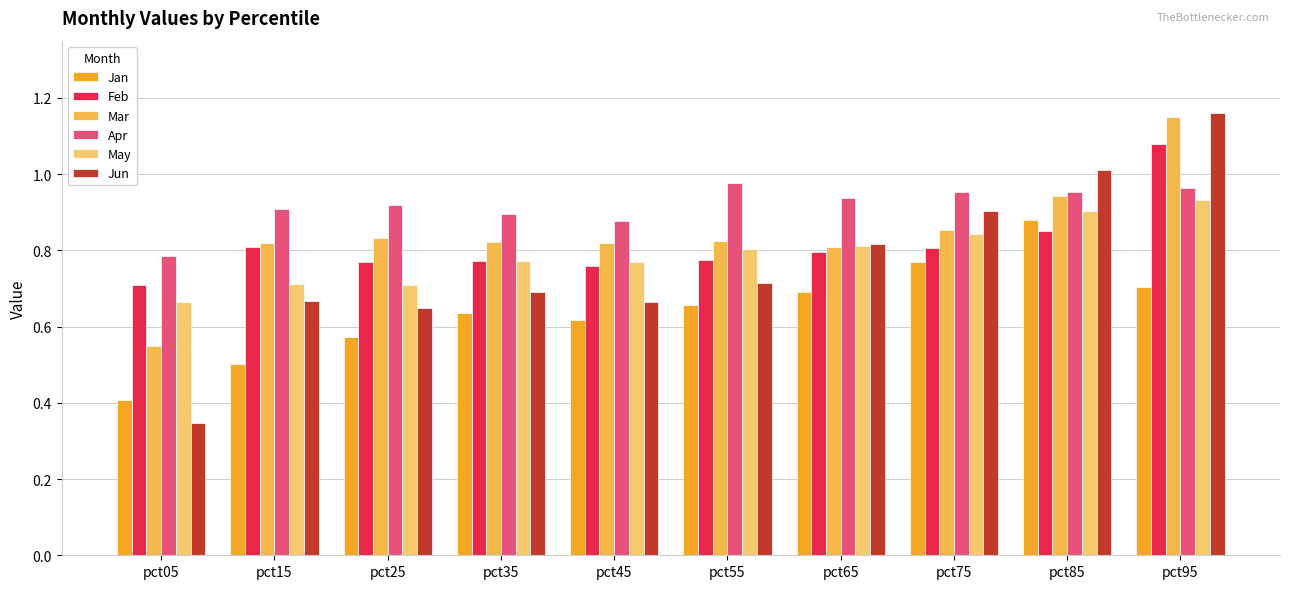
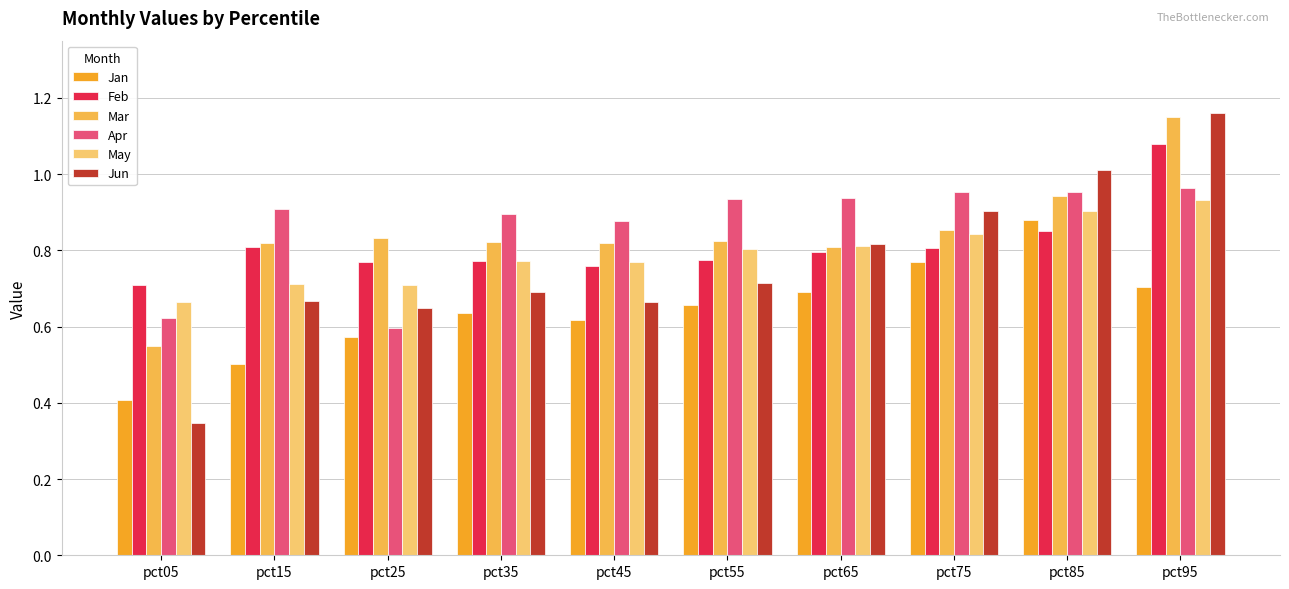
Apr, pct05: 0.79 -> 0.62
Apr, pct25: 0.92 -> 0.60
Apr, pct55: 0.98 -> 0.94
